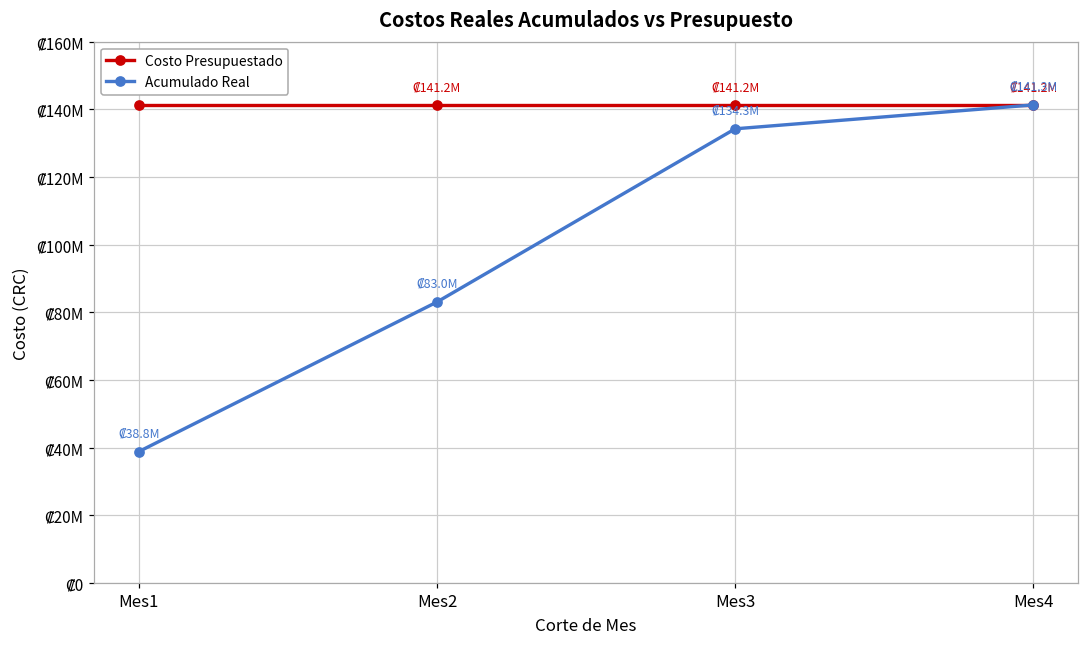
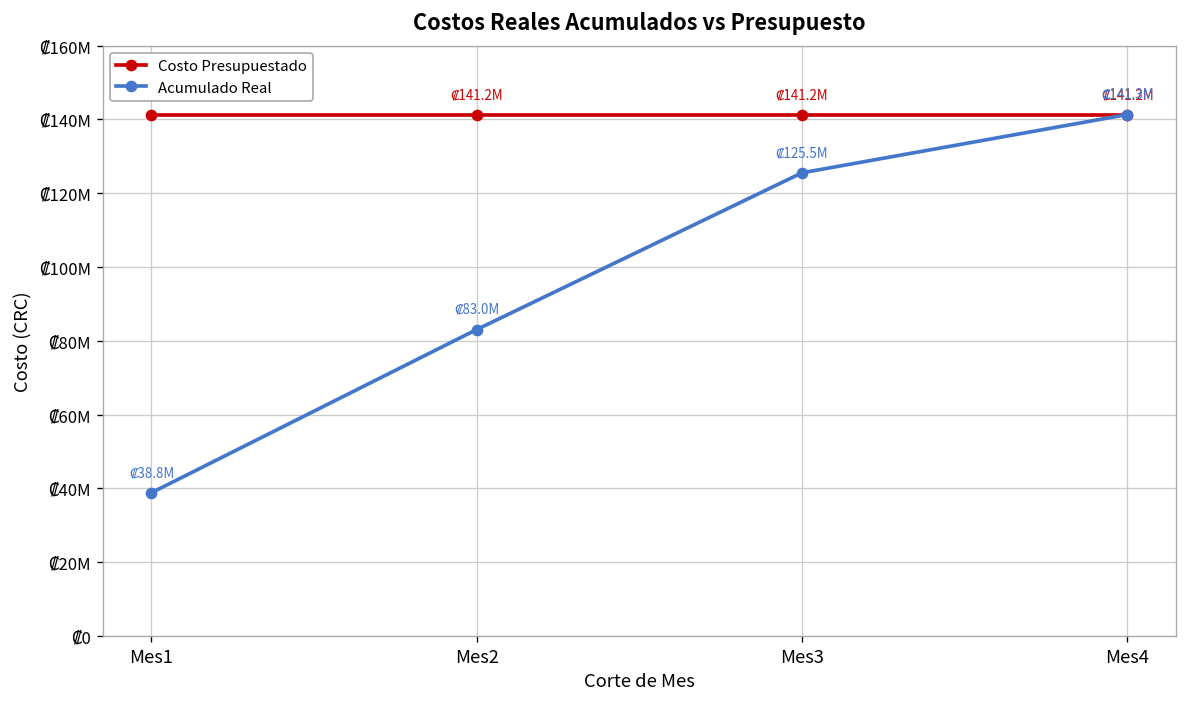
Acumulado Real, Mes3: 134.3M -> 125.5M
